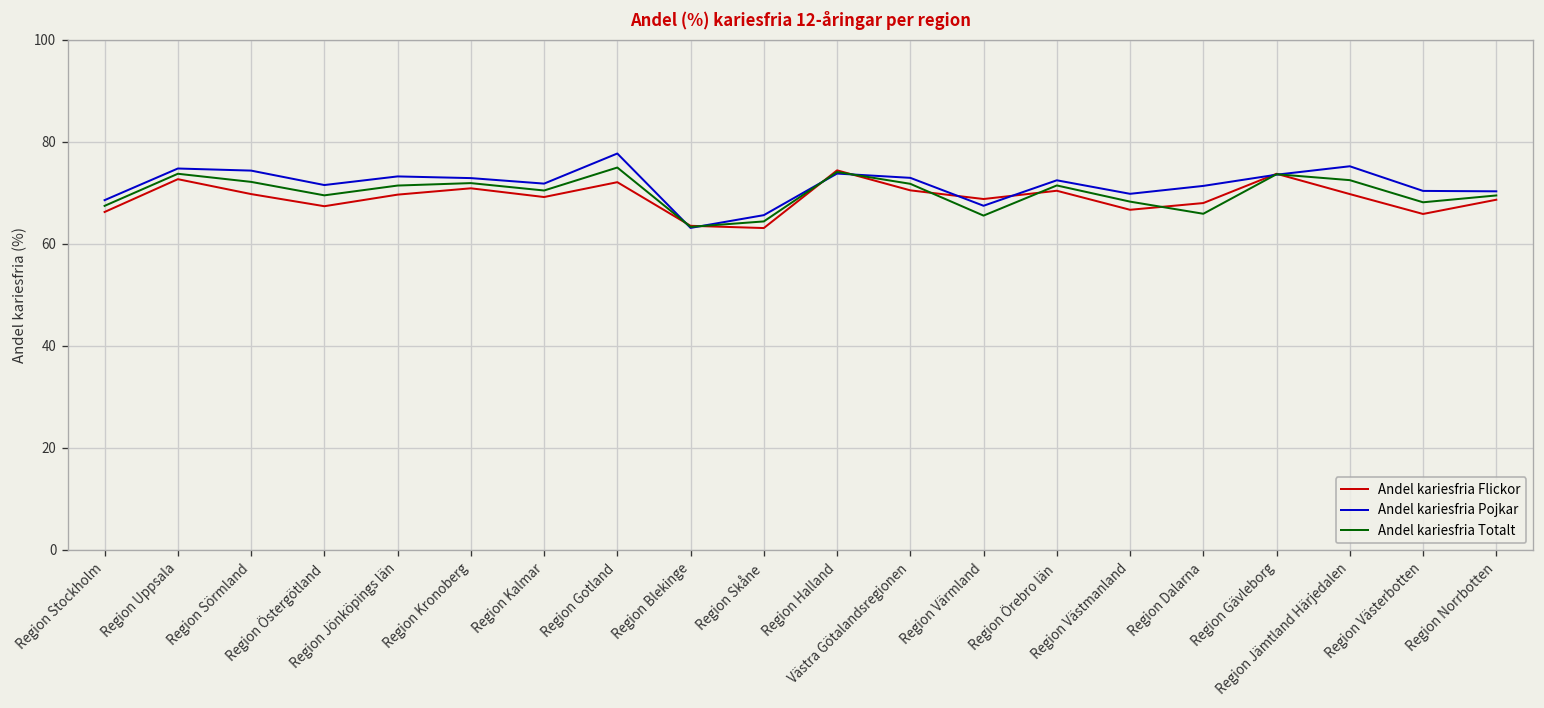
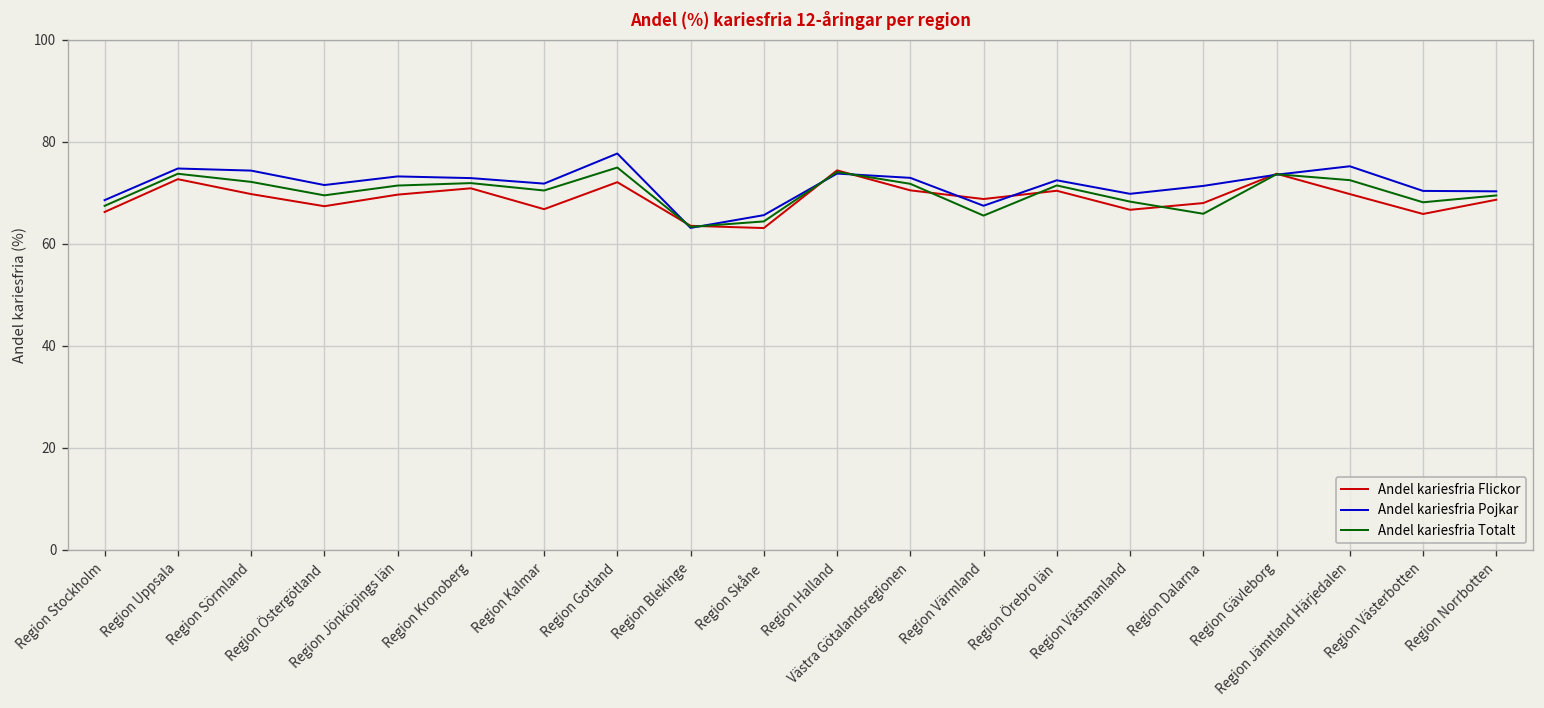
Andel kariesfria Flickor, Region Kalmar: 69 -> 67
